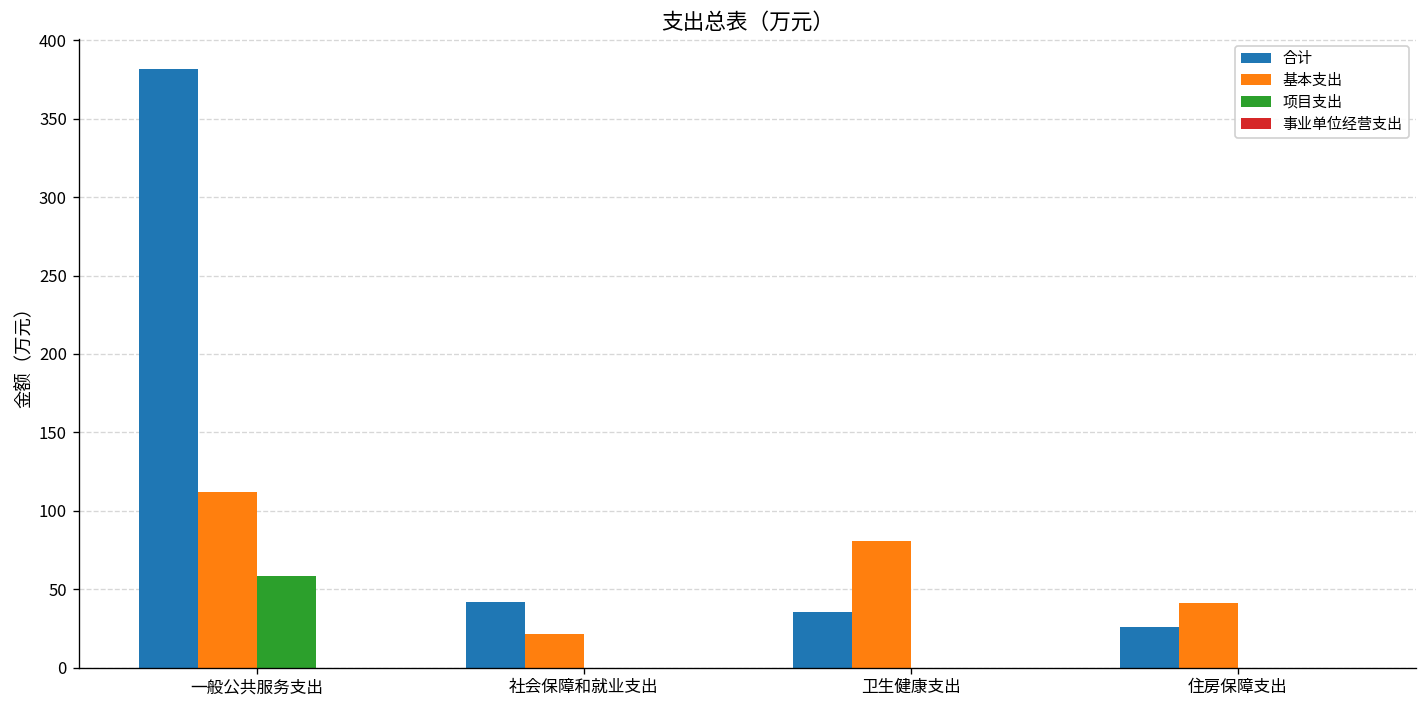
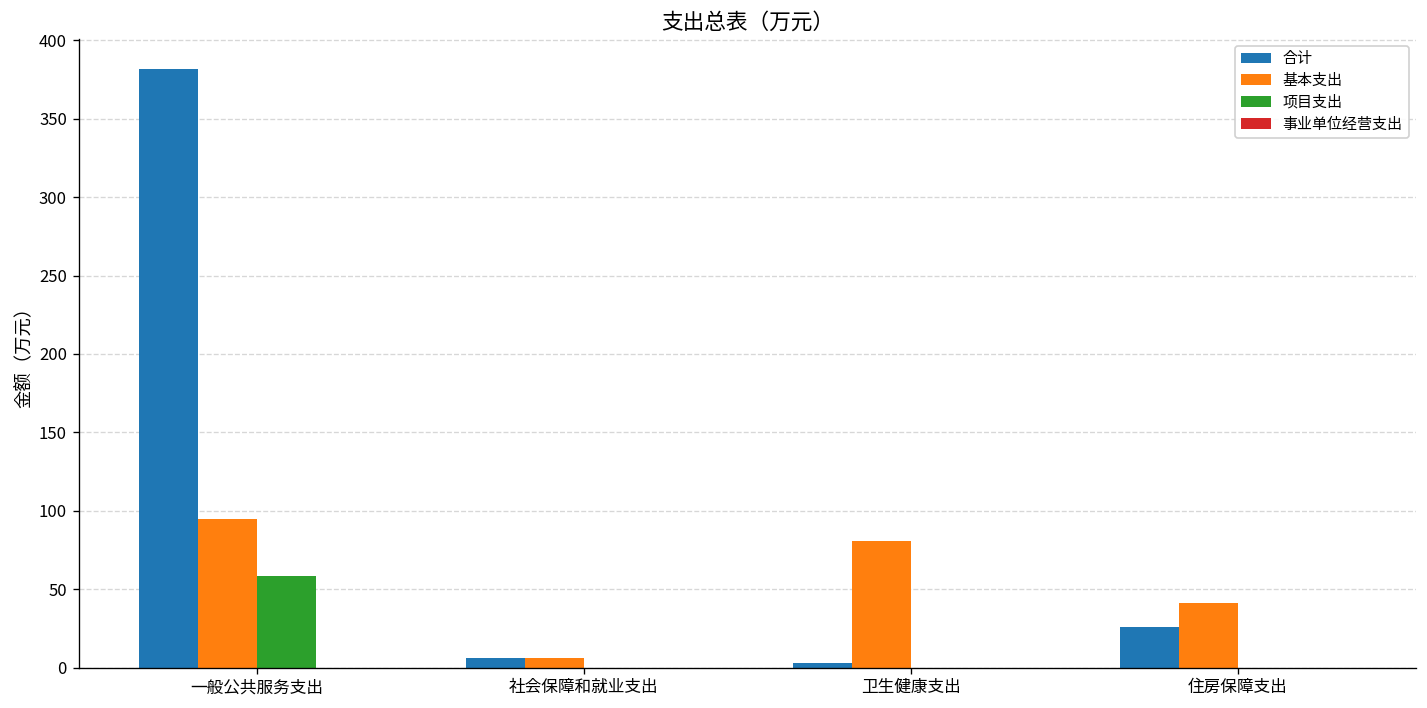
基本支出, 一般公共服务支出: 112 -> 95
合计, 社会保障和就业支出: 42 -> 6
基本支出, 社会保障和就业支出: 21 -> 6
合计, 卫生健康支出: 35 -> 3
